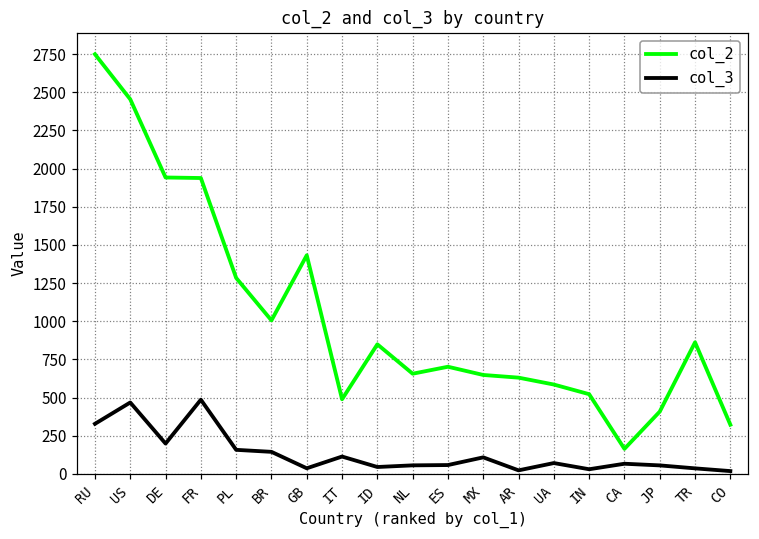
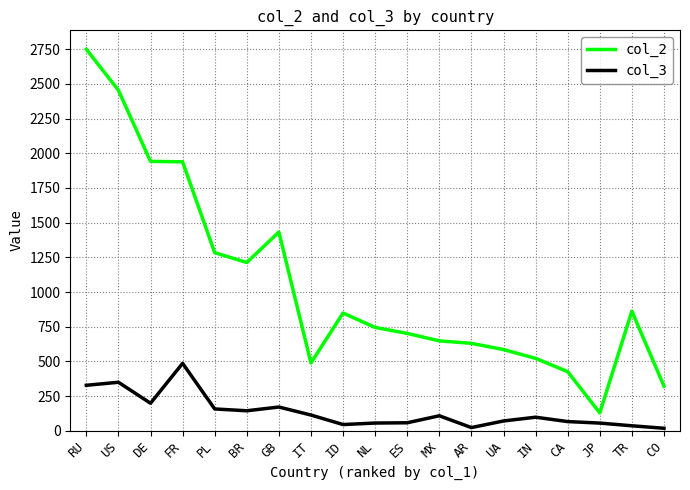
col_3, US: 470 -> 350
col_2, BR: 1010 -> 1210
col_3, GB: 40 -> 170
col_2, NL: 660 -> 740
col_3, IN: 30 -> 100
col_2, CA: 160 -> 430
col_2, JP: 410 -> 130
